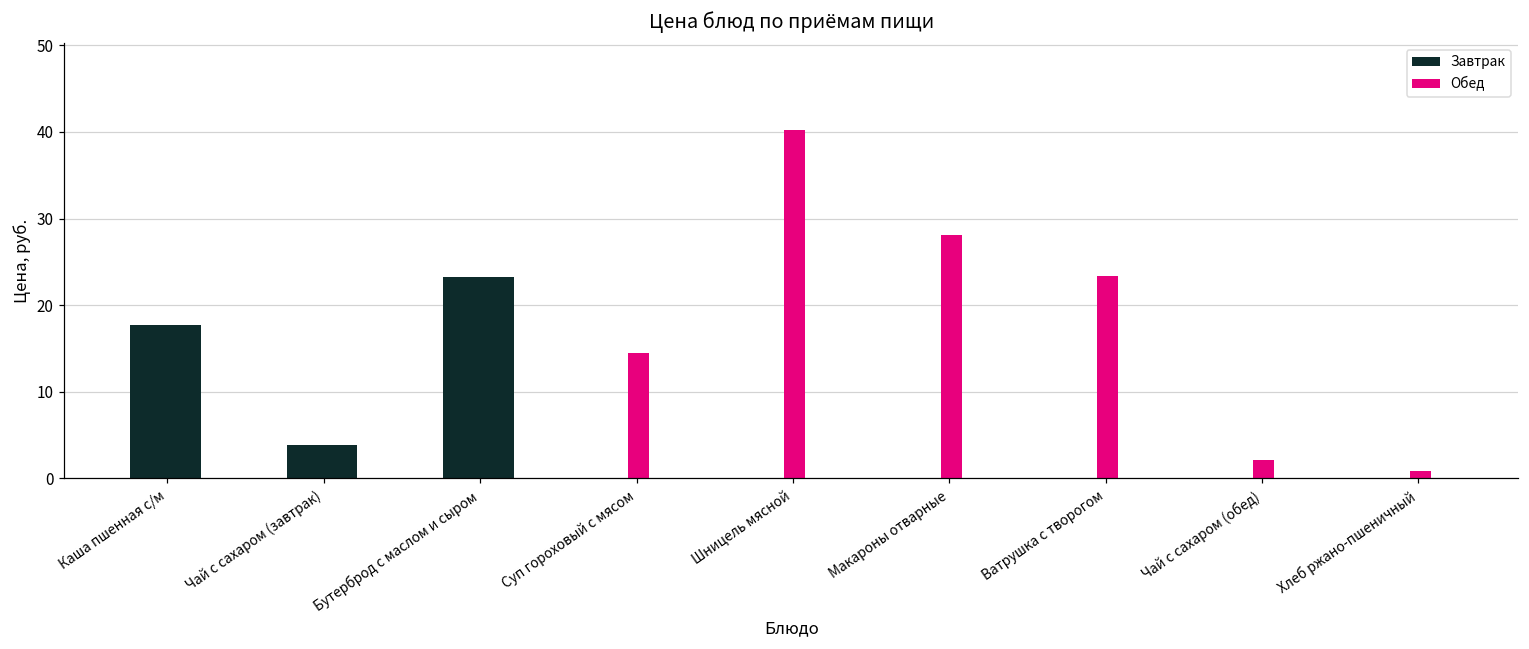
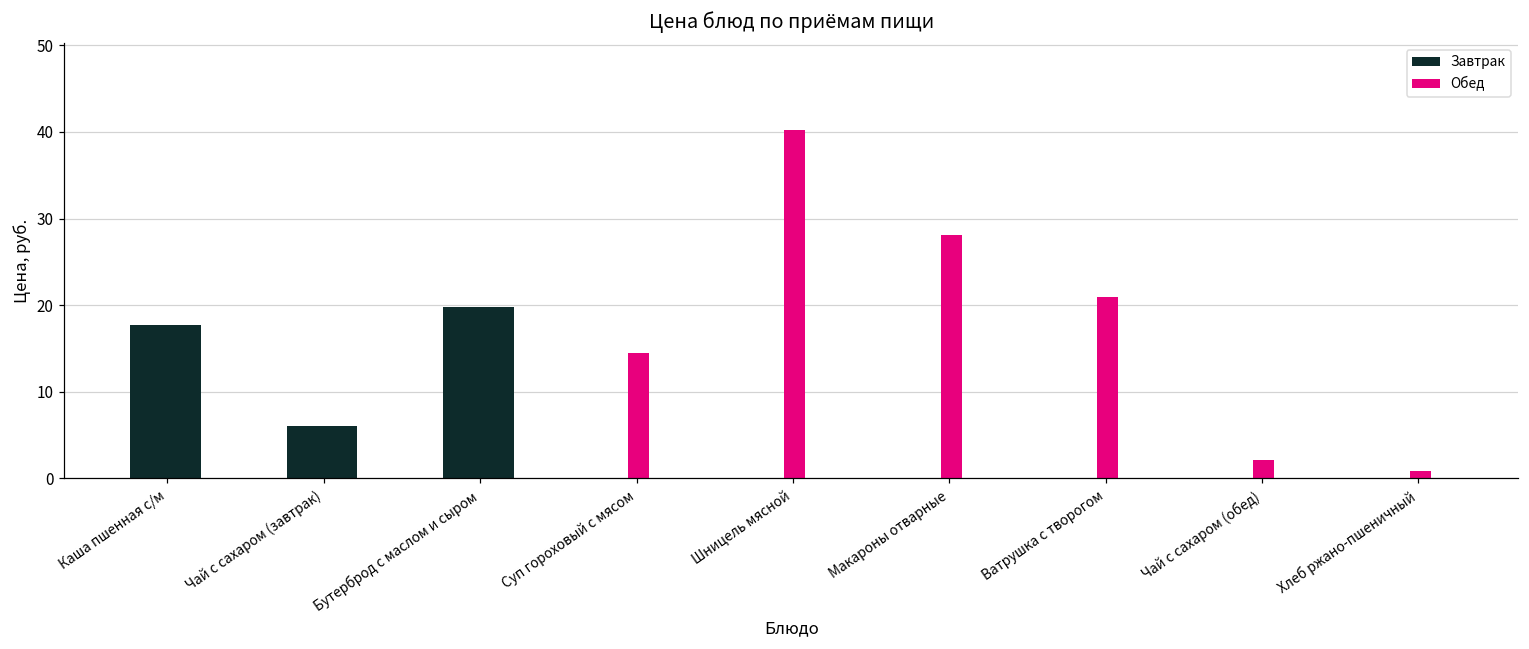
Завтрак, Чай с сахаром (завтрак): 4 -> 6
Завтрак, Бутерброд с маслом и сыром: 23 -> 20
Обед, Ватрушка с творогом: 23 -> 21
